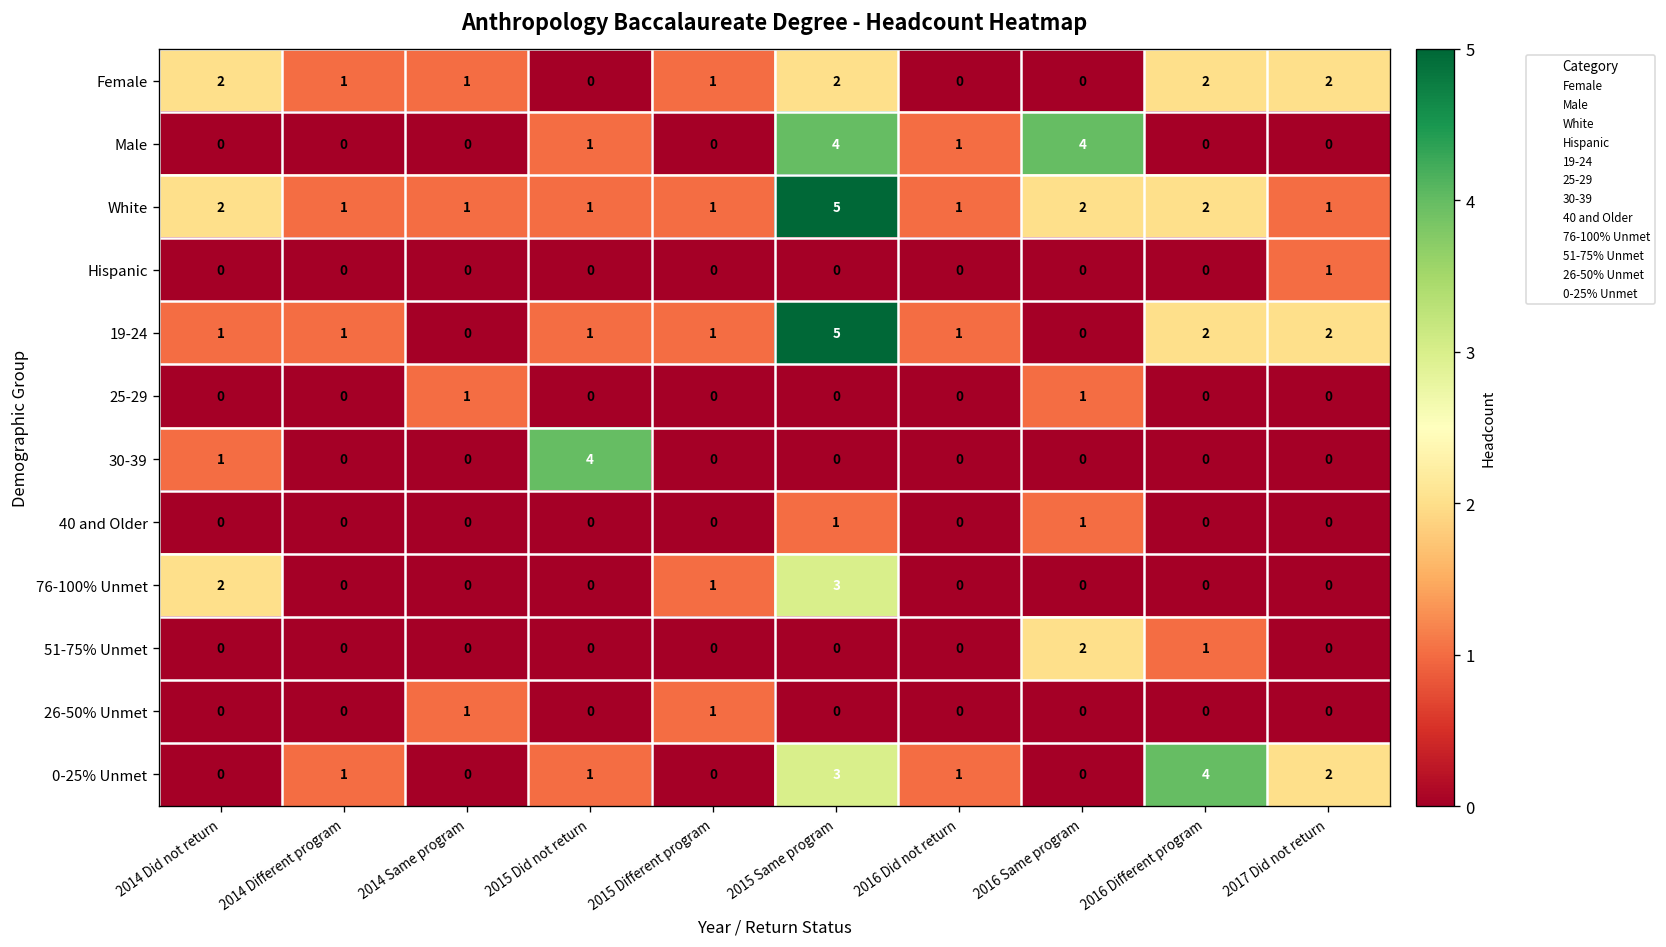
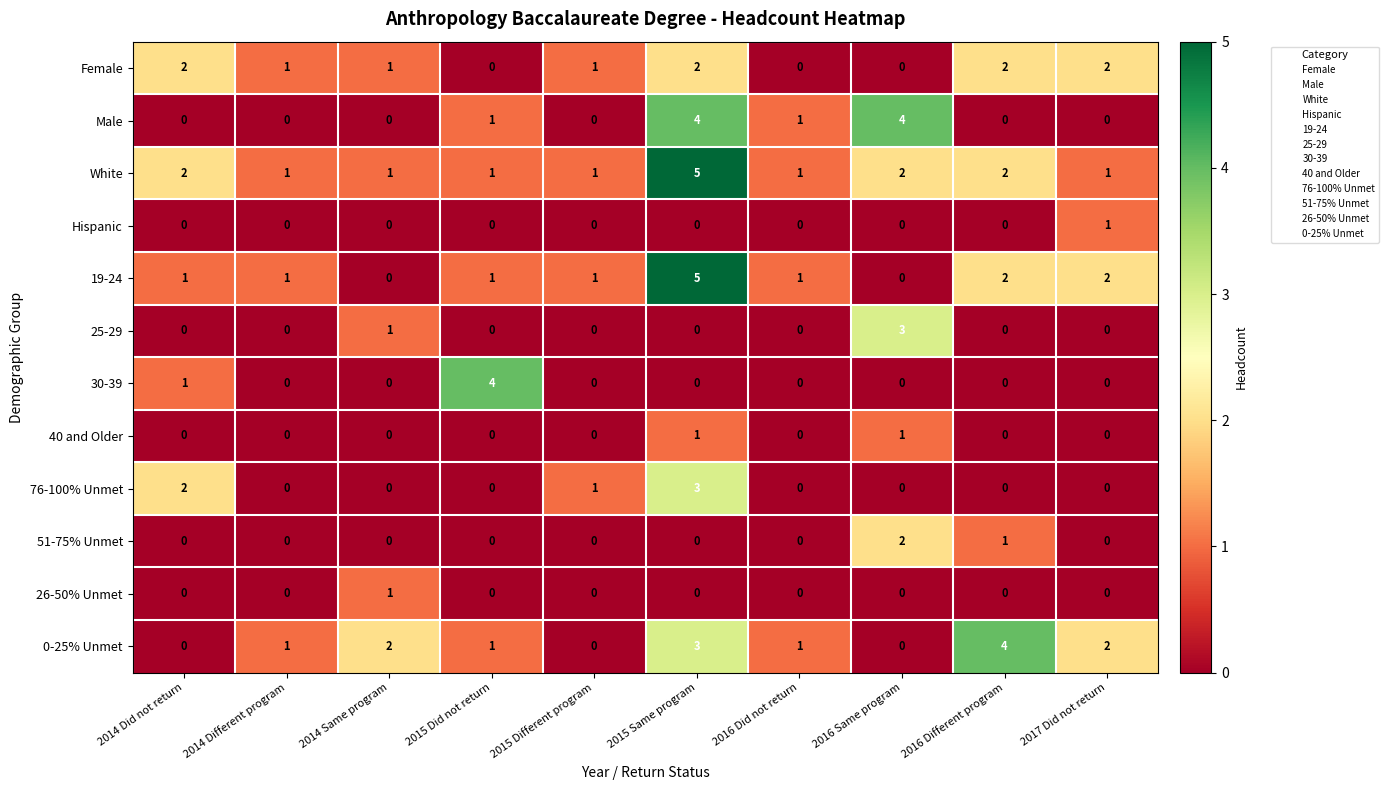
25-29, 2016 Same program: 1 -> 3
26-50% Unmet, 2015 Different program: 1 -> 0
0-25% Unmet, 2014 Same program: 0 -> 2
